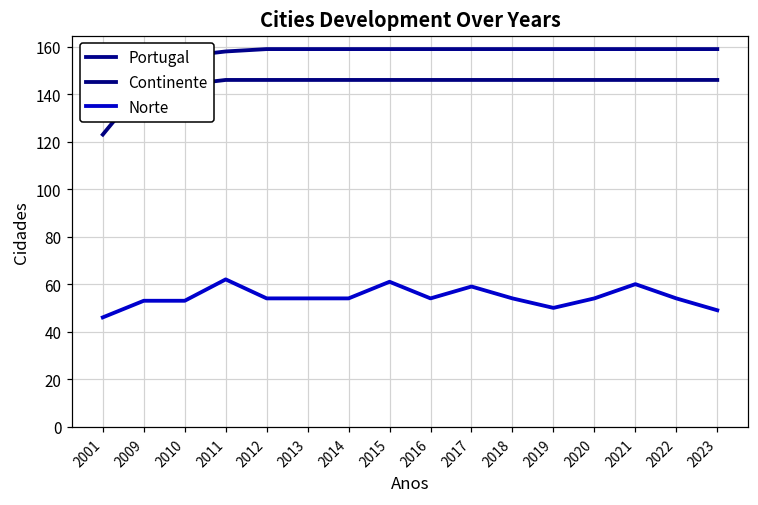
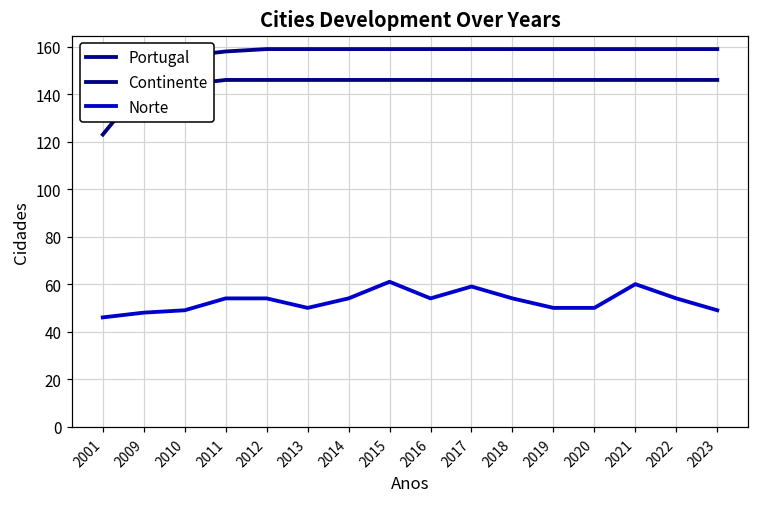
Norte, 2009: 53 -> 48
Norte, 2010: 53 -> 49
Norte, 2011: 62 -> 54
Norte, 2013: 54 -> 50
Norte, 2020: 54 -> 50
